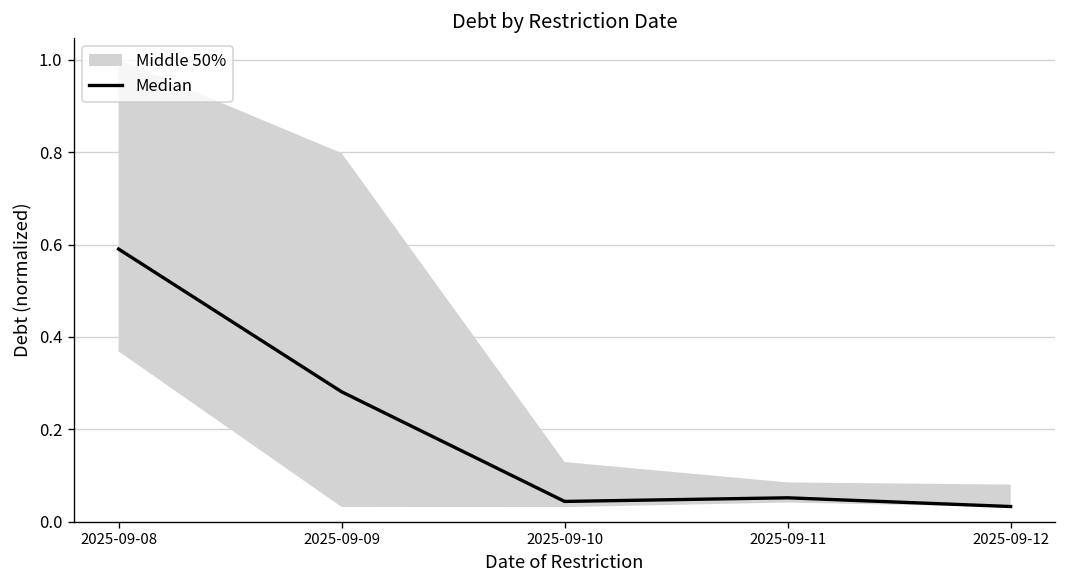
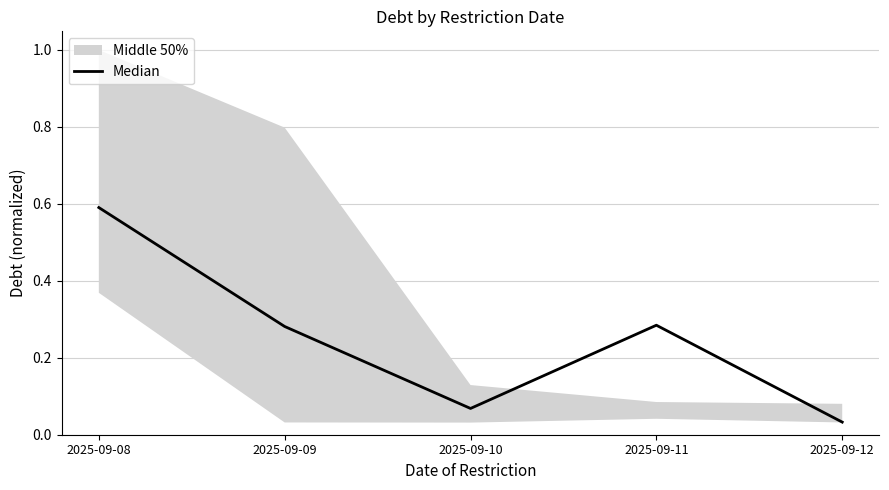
Median, 2025-09-10: 0.04 -> 0.07
Median, 2025-09-11: 0.05 -> 0.28
